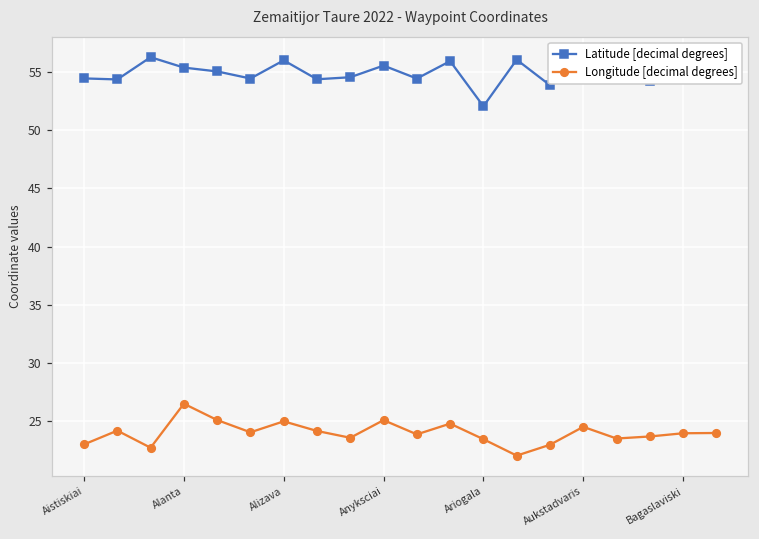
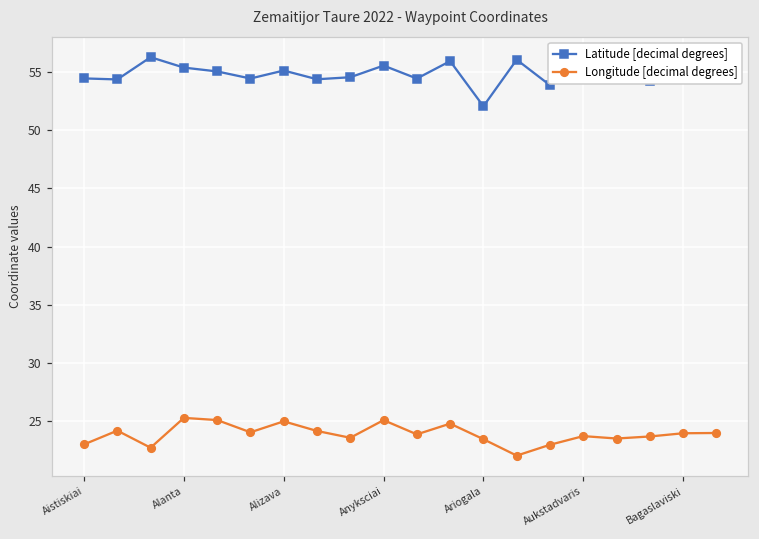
Longitude [decimal degrees], Alanta: 26.5 -> 25.3
Latitude [decimal degrees], Alizava: 56.0 -> 55.1
Longitude [decimal degrees], Aukstadvaris: 24.5 -> 23.7
